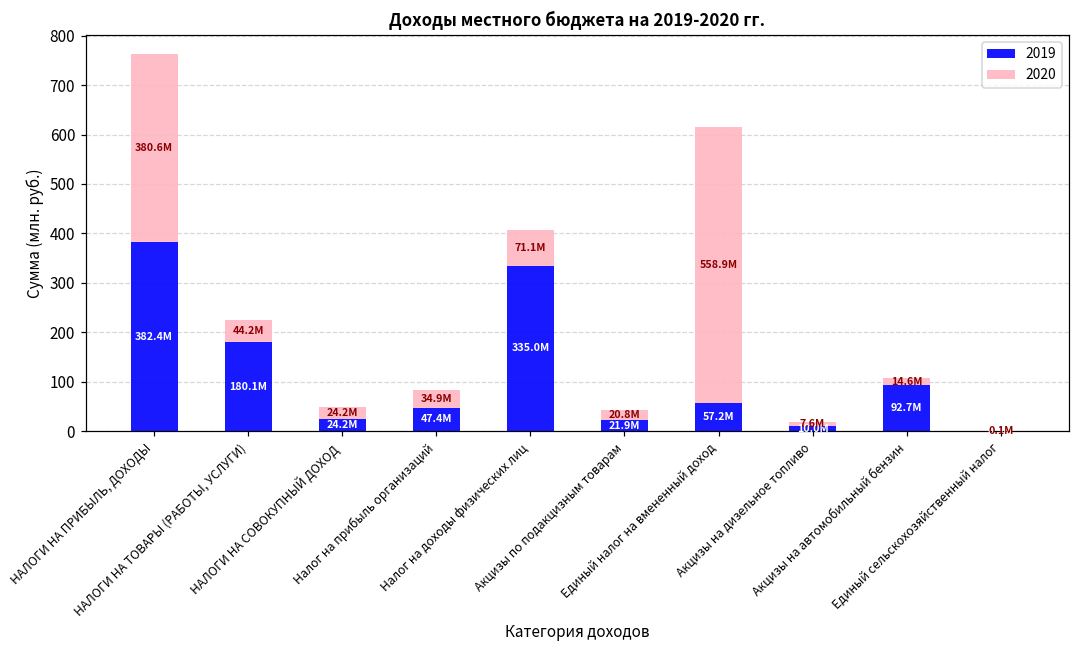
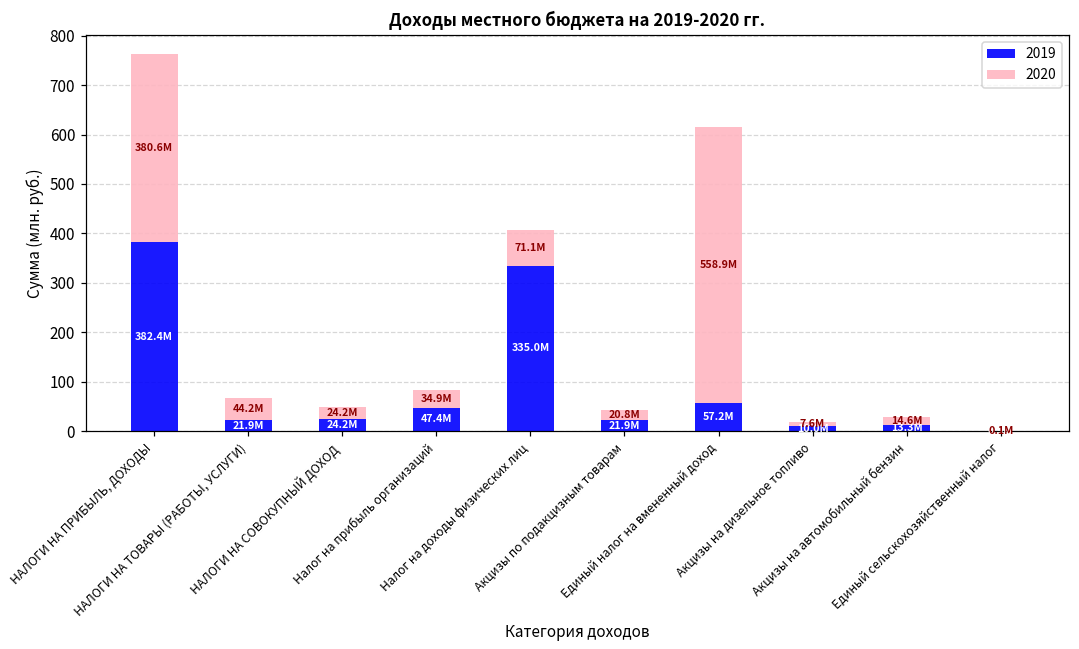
2019, НАЛОГИ НА ТОВАРЫ (РАБОТЫ, УСЛУГИ): 180.1M -> 21.9M
2019, Акцизы на автомобильный бензин: 92.7M -> 13.3M
